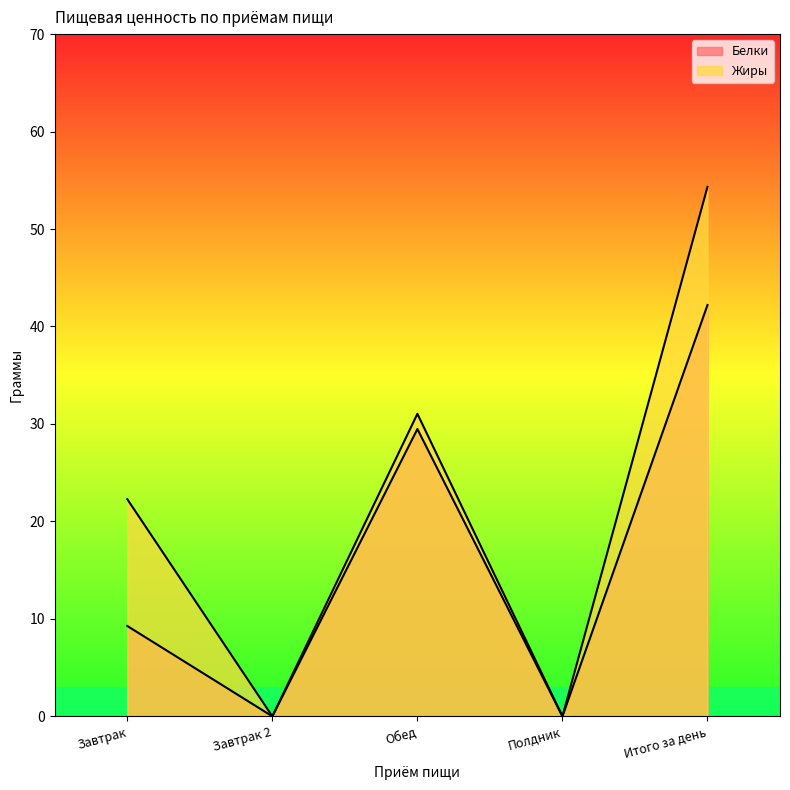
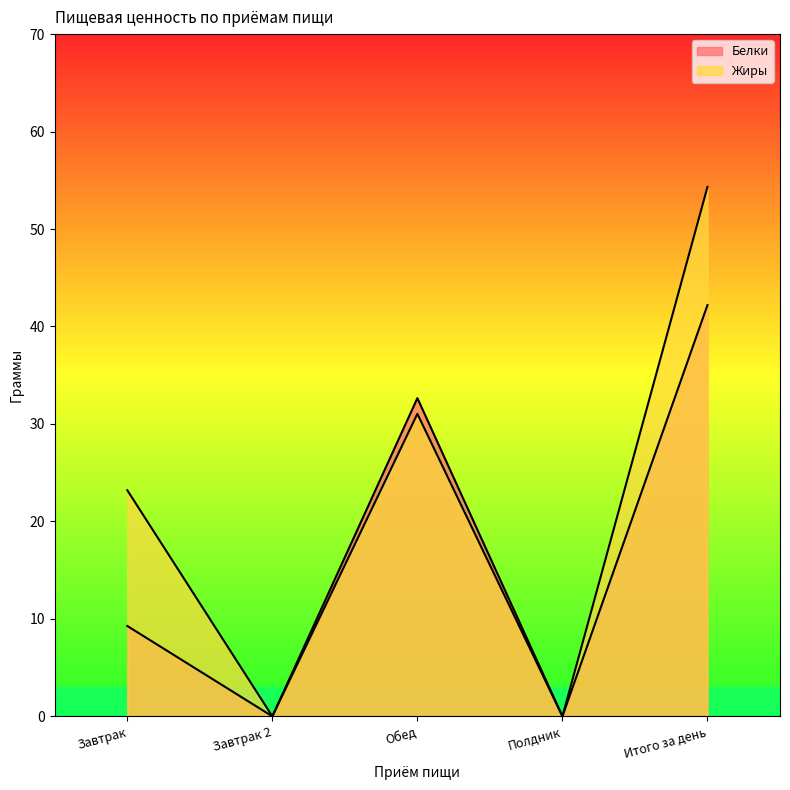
Жиры, Завтрак: 22 -> 23
Белки, Обед: 29 -> 33
